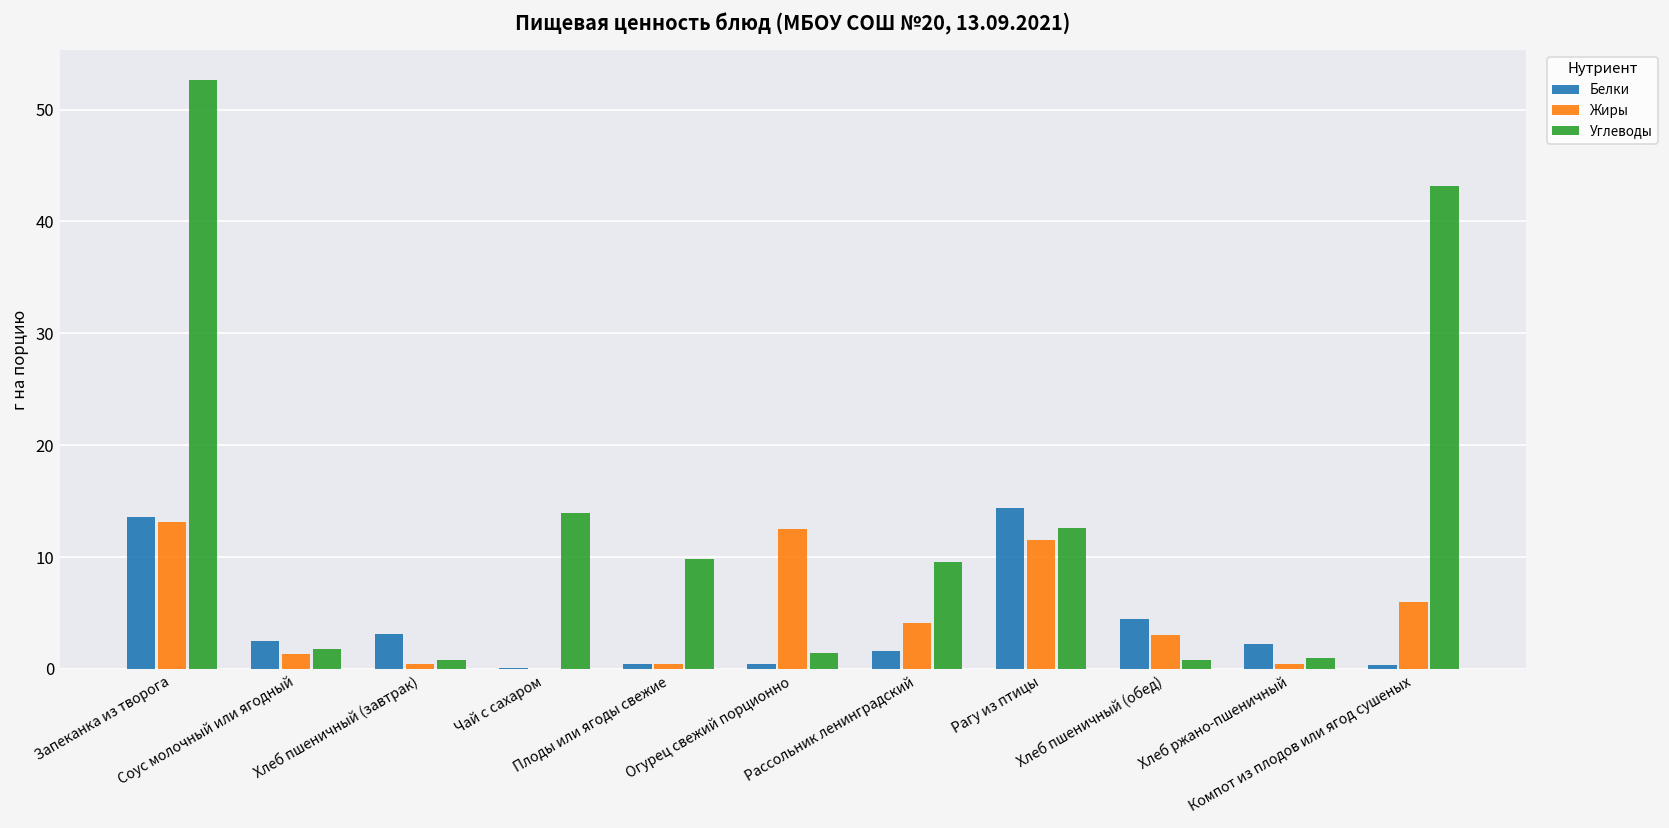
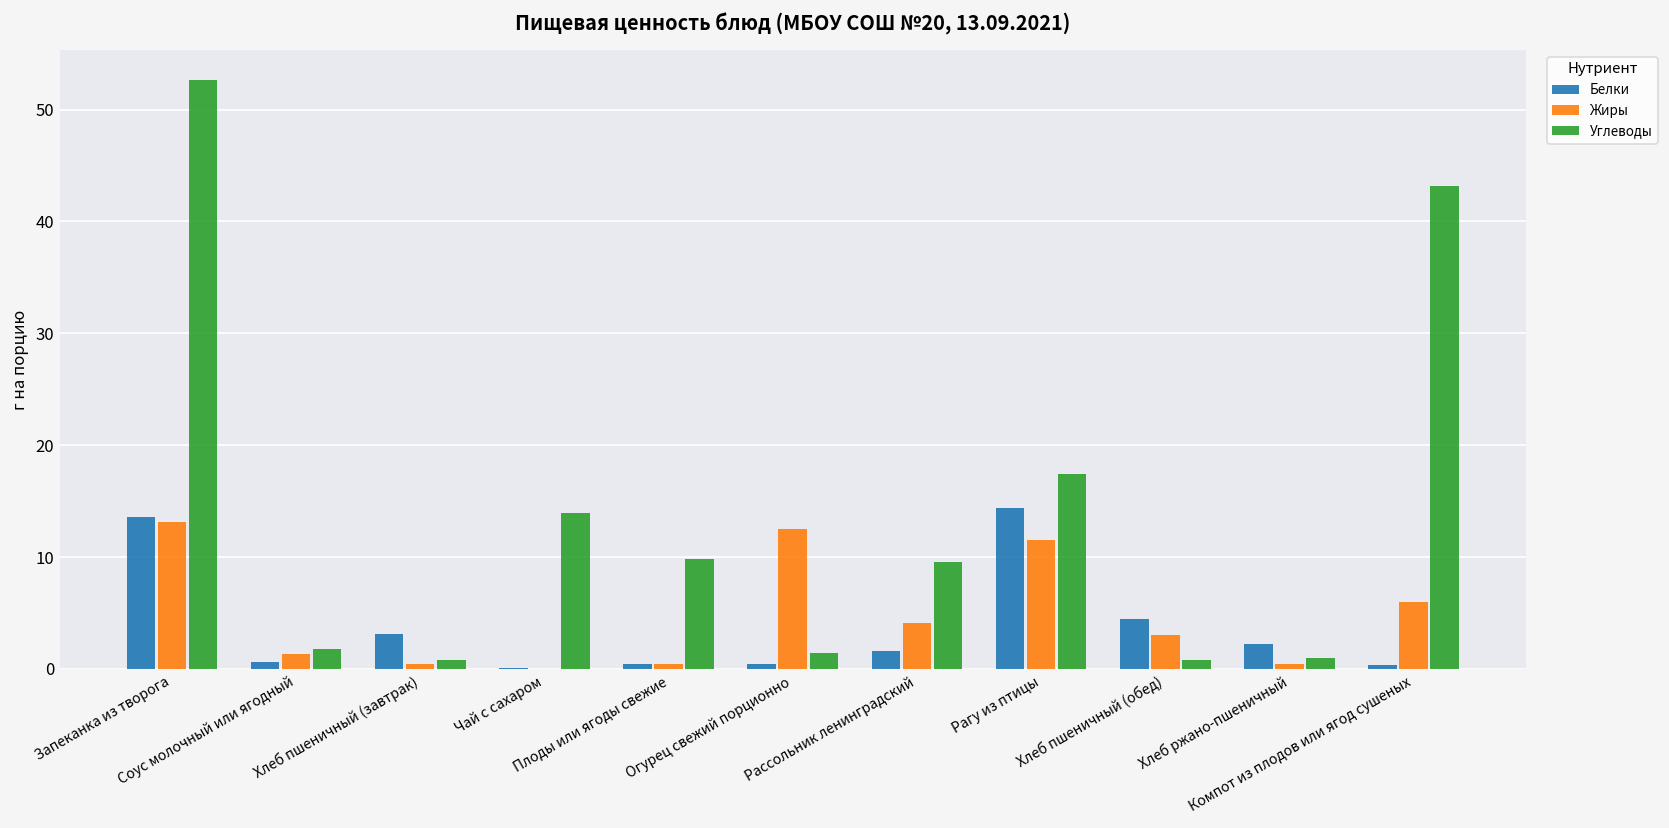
Белки, Соус молочный или ягодный: 3 -> 1
Углеводы, Рагу из птицы: 13 -> 17
